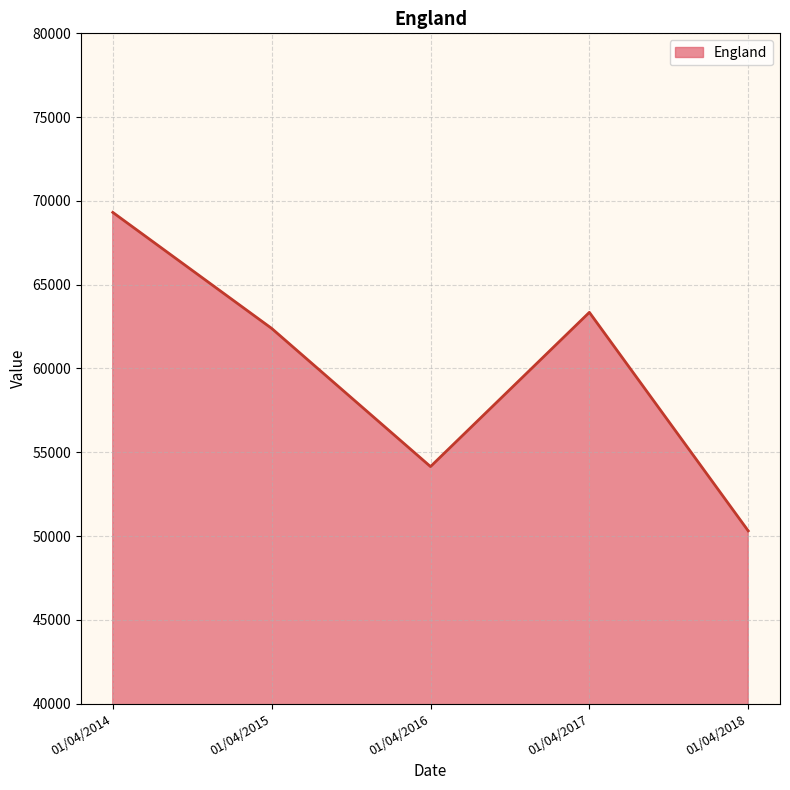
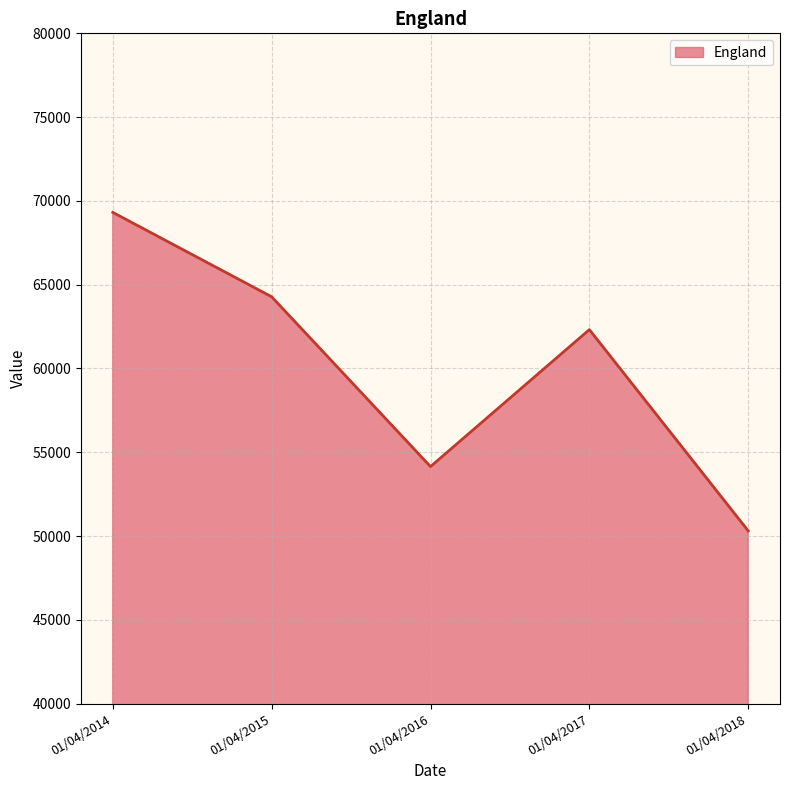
01/04/2015: 62400 -> 64300
01/04/2017: 63300 -> 62300
